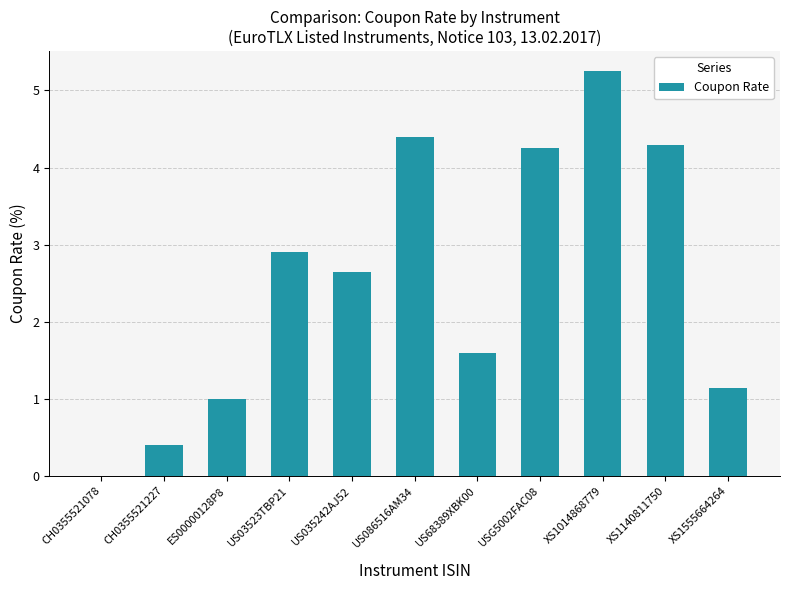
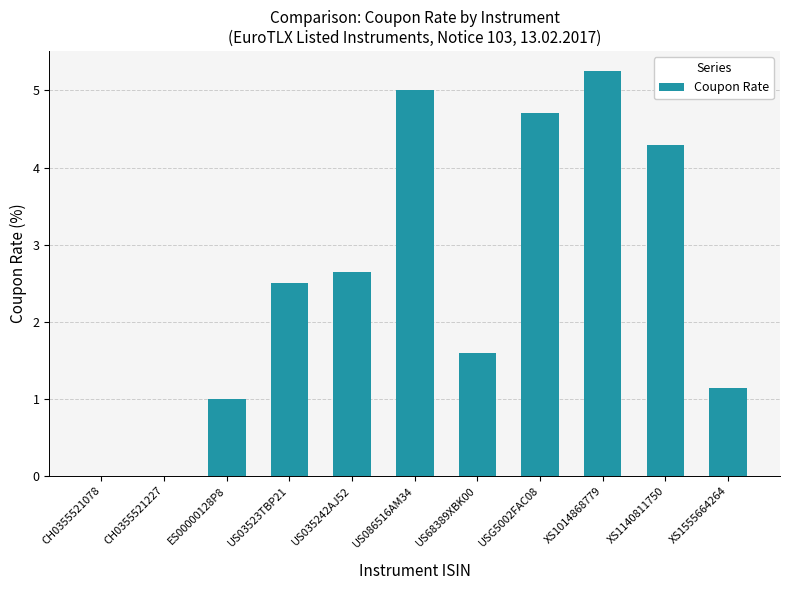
CH0355521227: 0.4 -> 0.0
US03523TBP21: 2.9 -> 2.5
US086516AM34: 4.4 -> 5.0
USG5002FAC08: 4.3 -> 4.7
